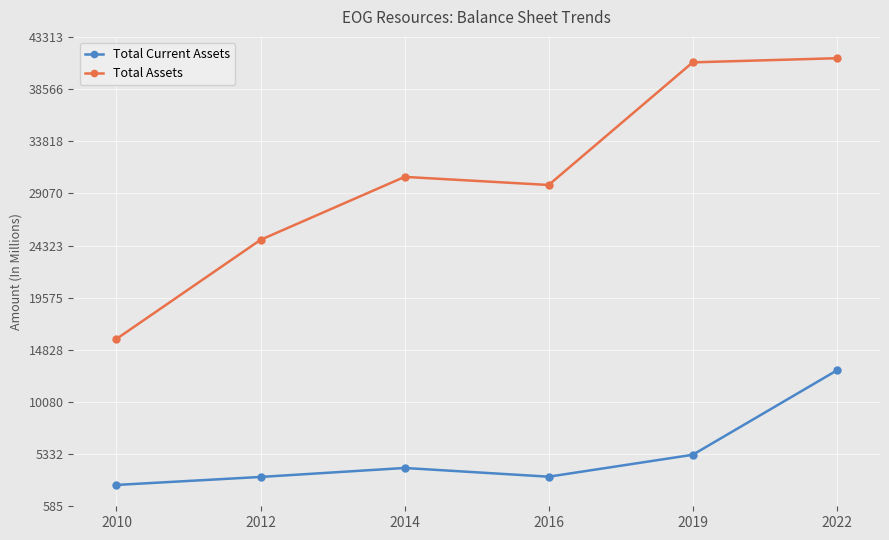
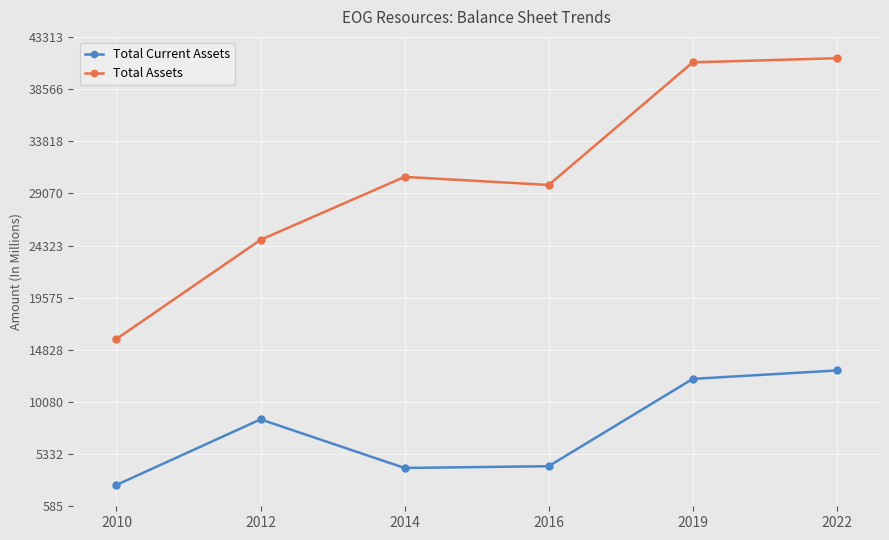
Total Current Assets, 2012: 3300 -> 8500
Total Current Assets, 2016: 3300 -> 4200
Total Current Assets, 2019: 5300 -> 12200
